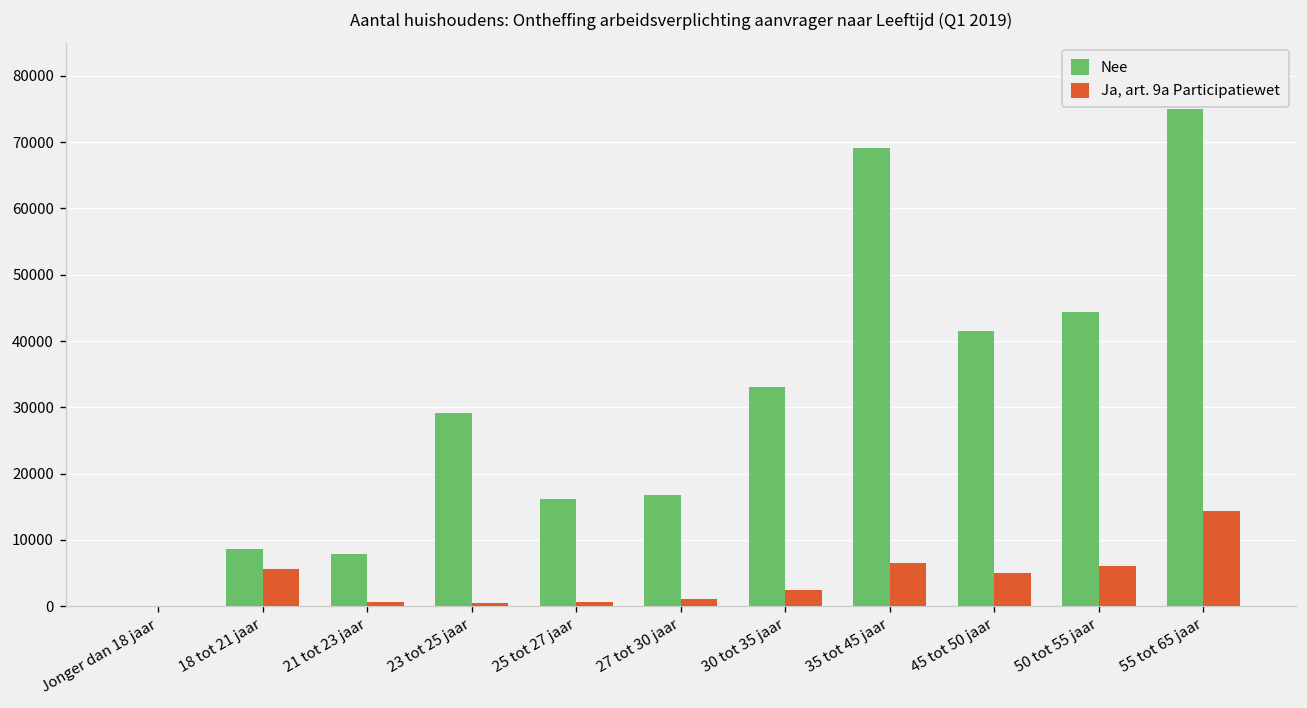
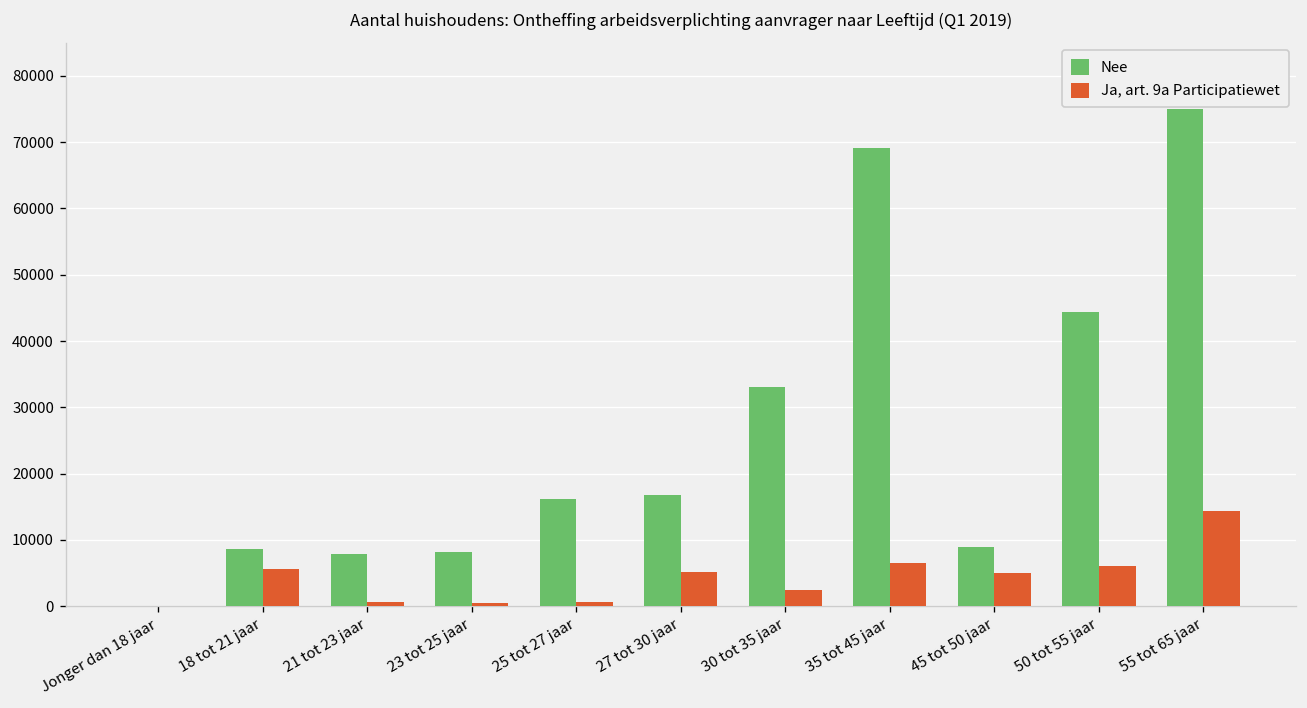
Nee, 23 tot 25 jaar: 29000 -> 8000
Ja, art. 9a Participatiewet, 27 tot 30 jaar: 1000 -> 5000
Nee, 45 tot 50 jaar: 42000 -> 9000
